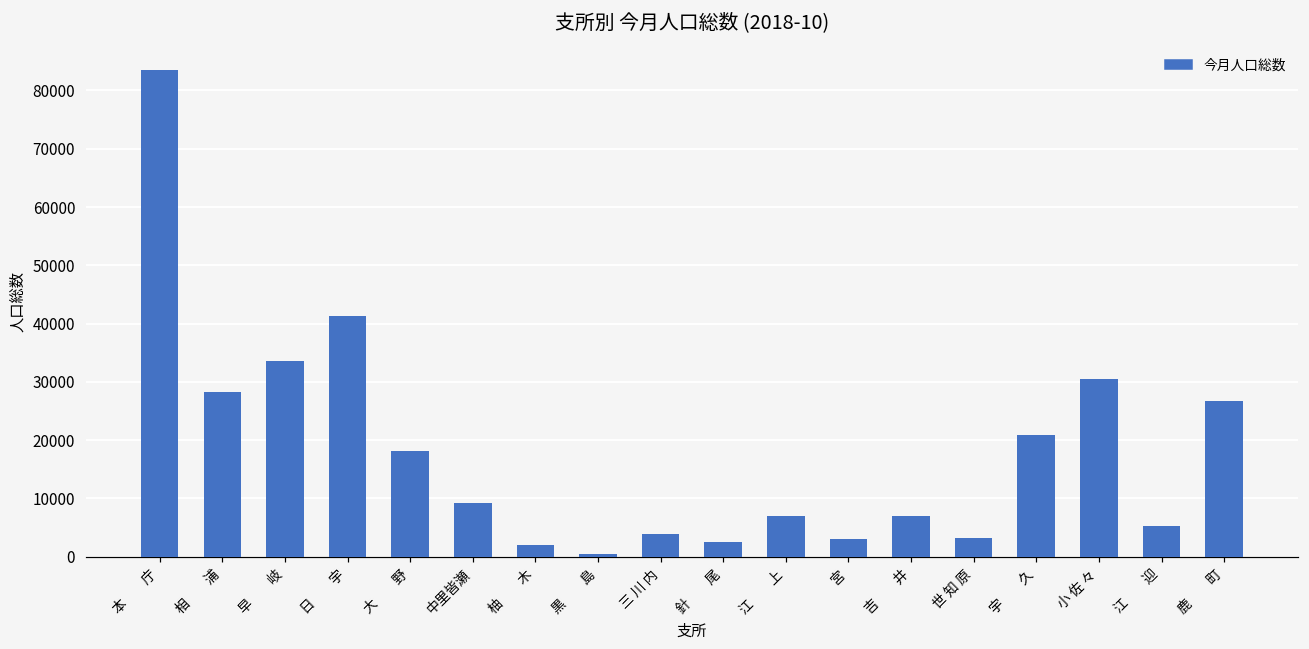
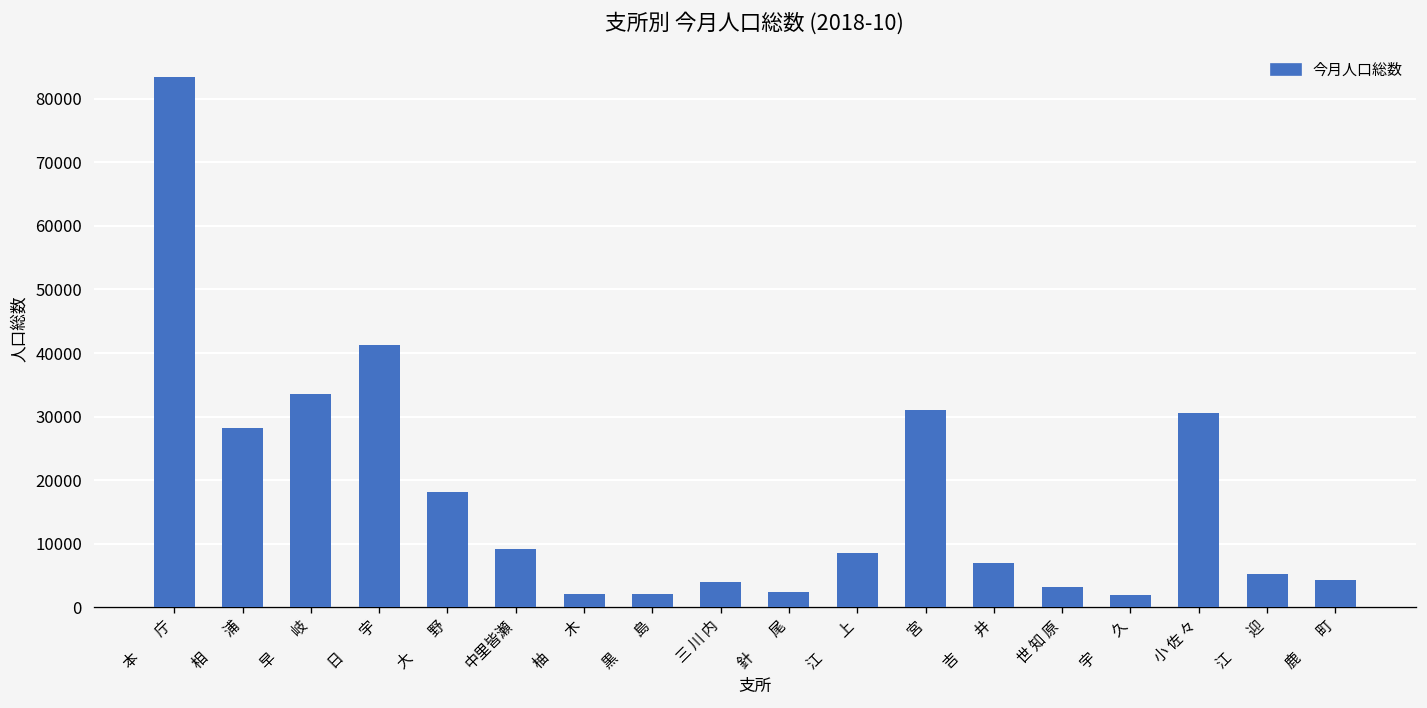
黒 島: 0 -> 2000
江 上: 7000 -> 9000
宮: 3000 -> 31000
宇 久: 21000 -> 2000
鹿 町: 27000 -> 4000
